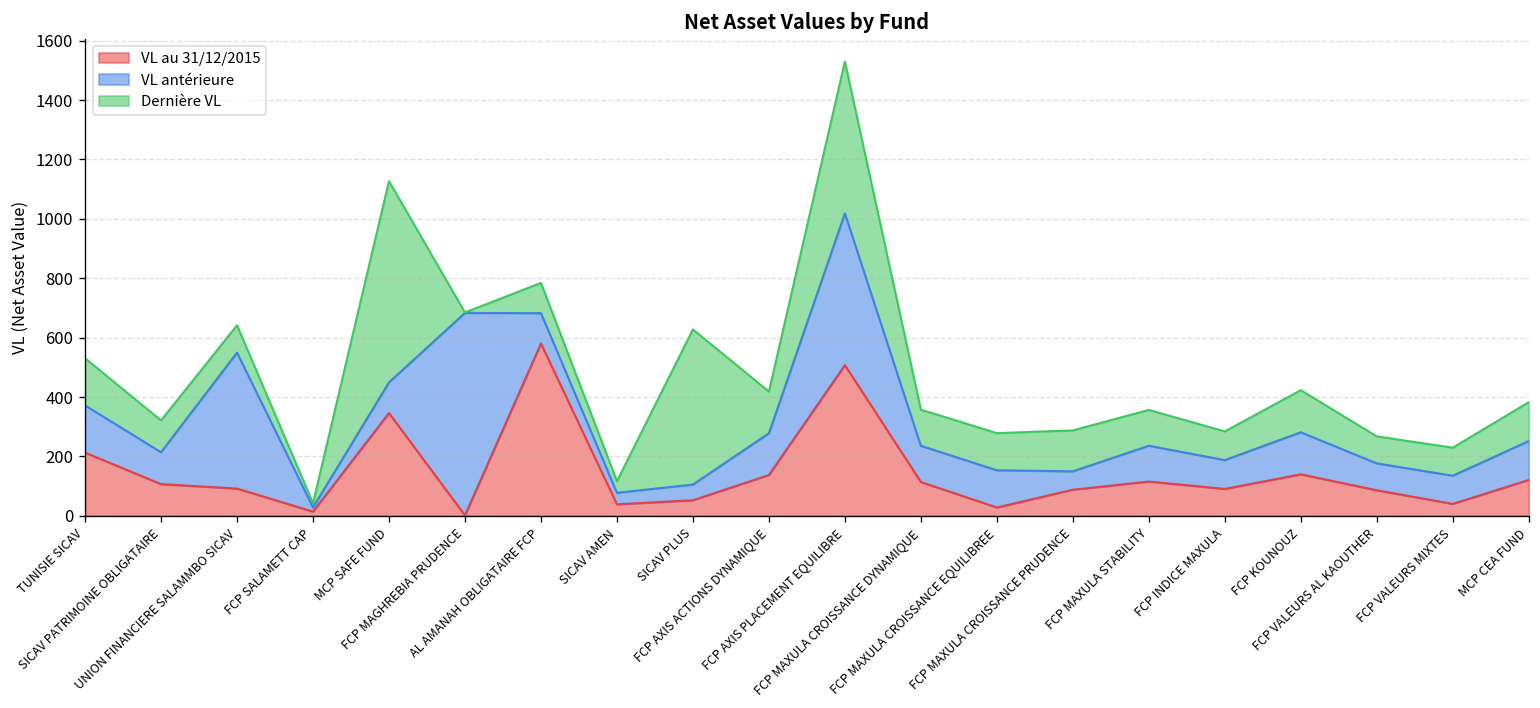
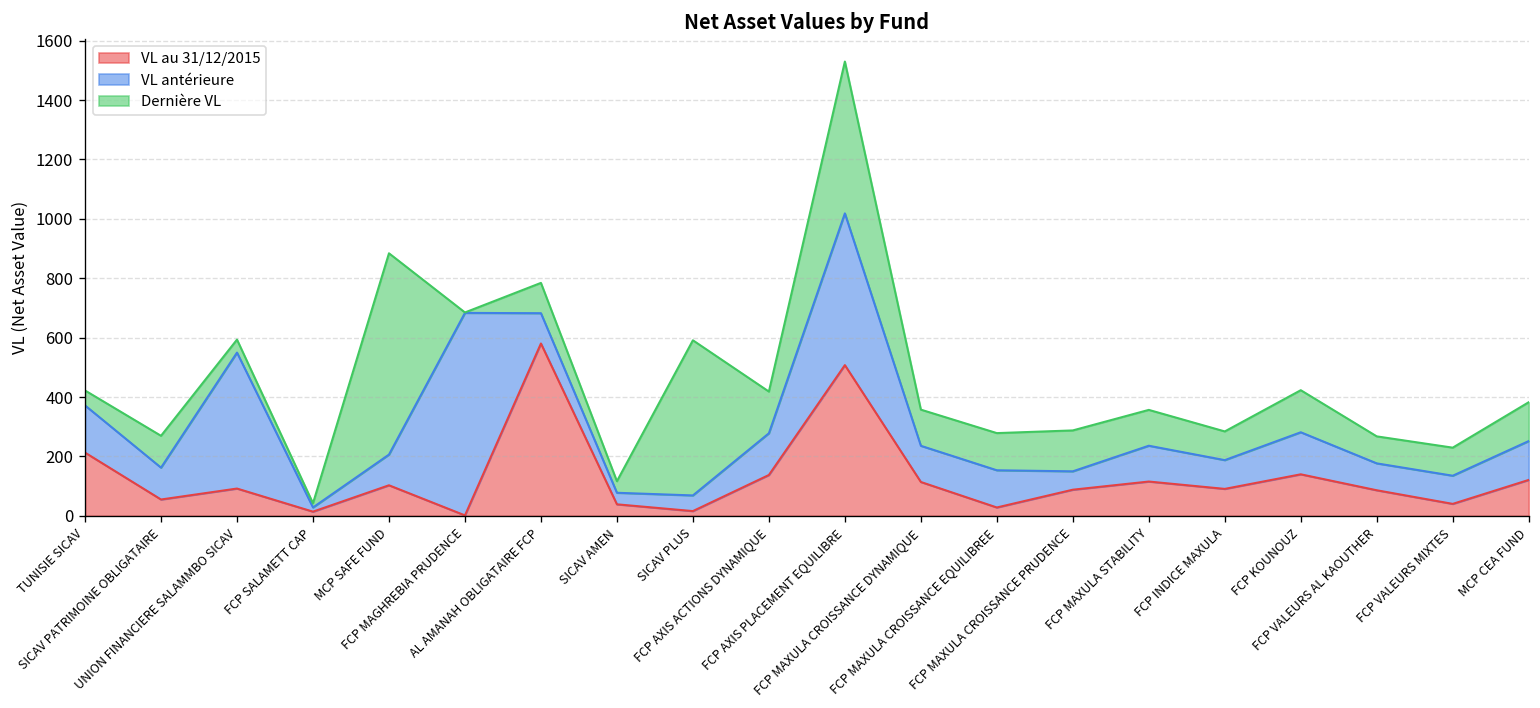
Dernière VL, TUNISIE SICAV: 160 -> 50
VL au 31/12/2015, SICAV PATRIMOINE OBLIGATAIRE: 110 -> 50
Dernière VL, UNION FINANCIERE SALAMMBO SICAV: 90 -> 40
VL au 31/12/2015, MCP SAFE FUND: 350 -> 100
VL au 31/12/2015, SICAV PLUS: 50 -> 20
